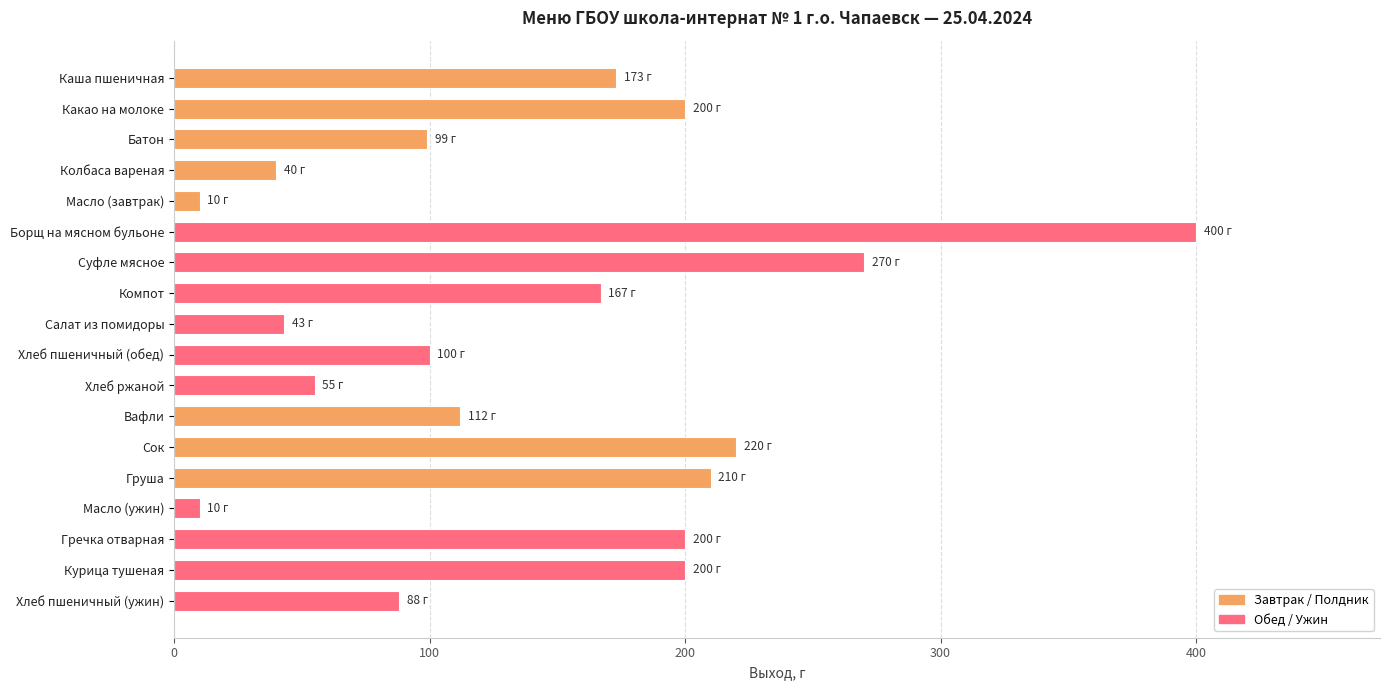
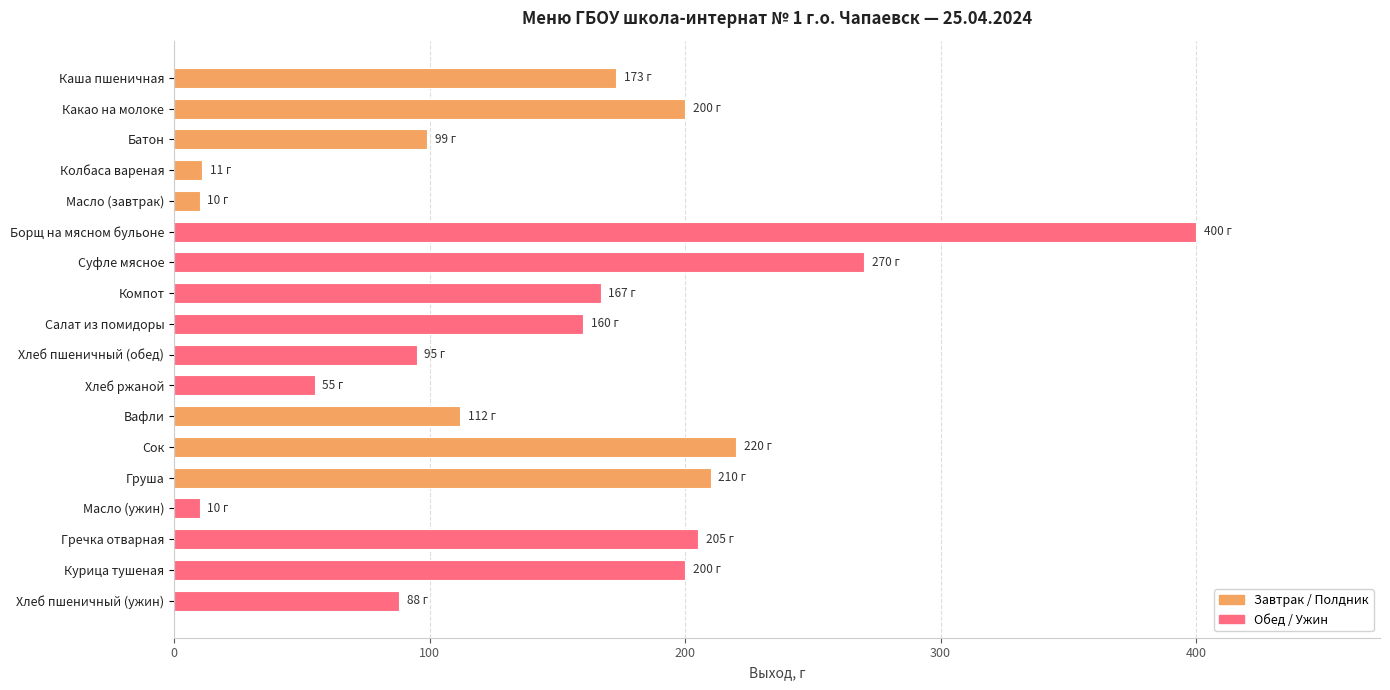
Колбаса вареная: 40 -> 11
Салат из помидоры: 43 -> 160
Хлеб пшеничный (обед): 100 -> 95
Гречка отварная: 200 -> 205
